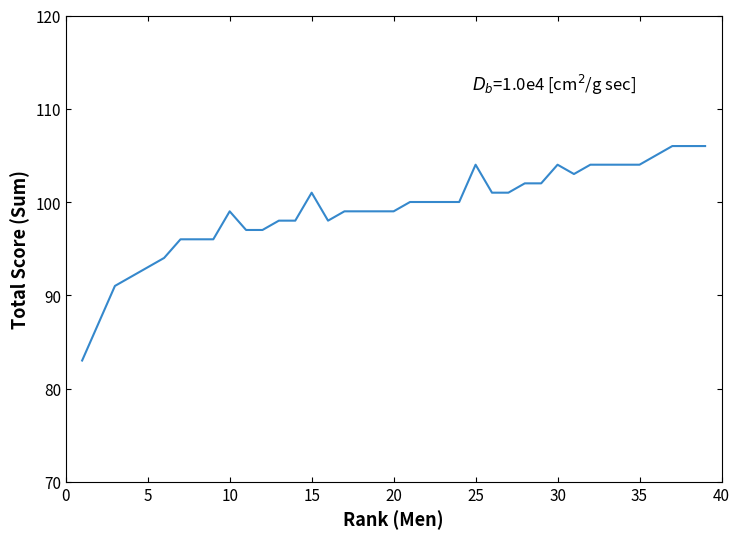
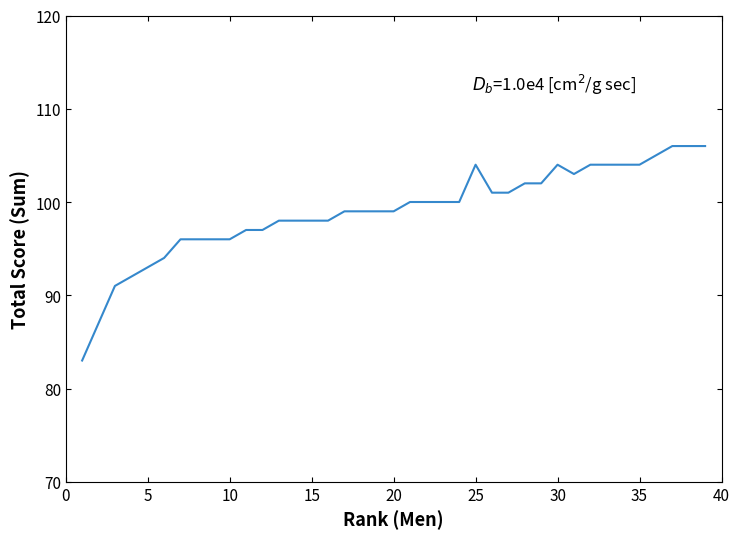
10: 99 -> 96
15: 101 -> 98
